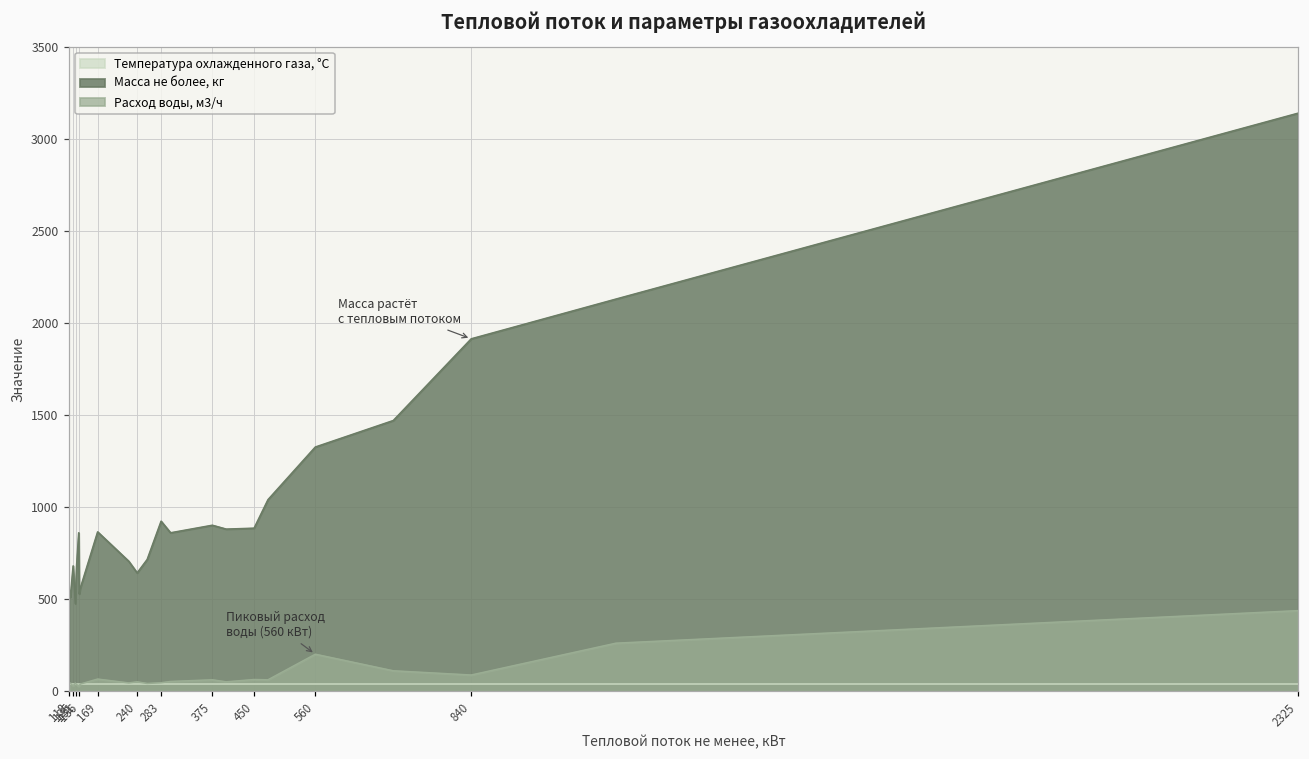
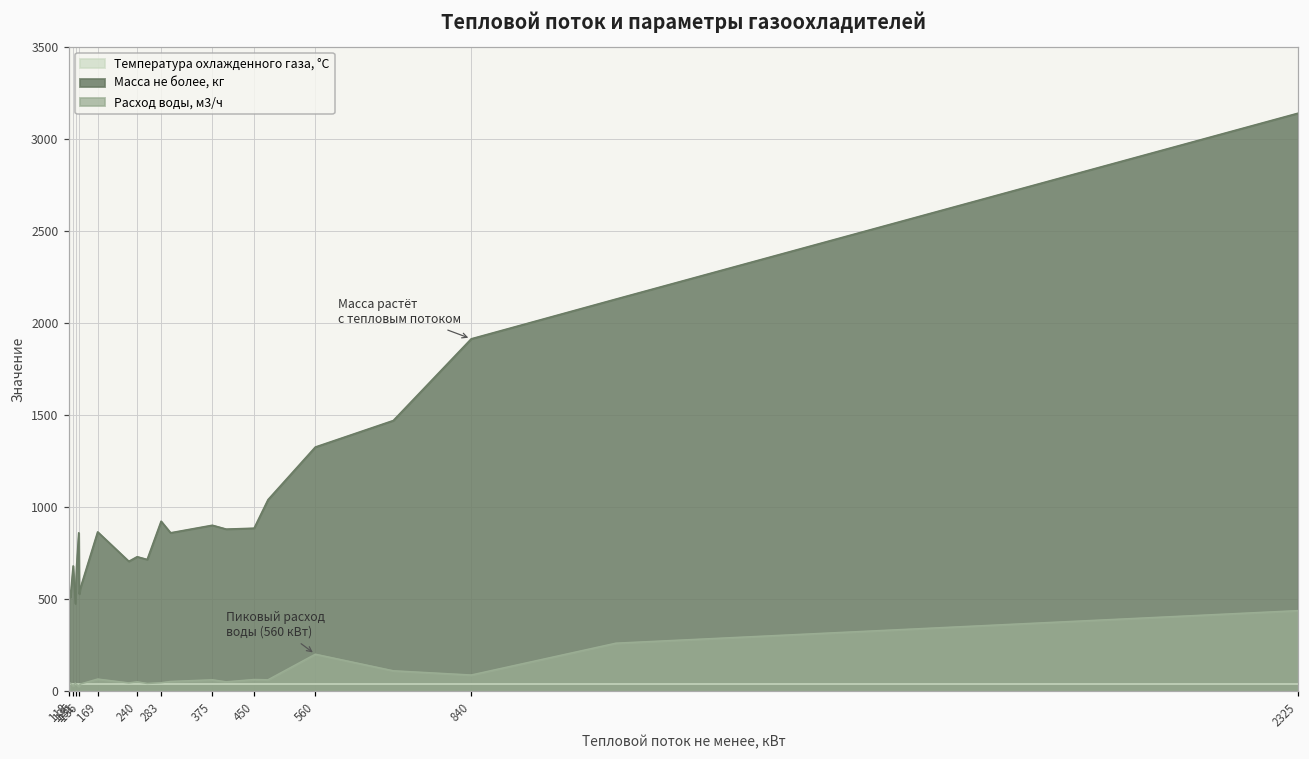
Масса не более, кг, 240: 640 -> 730
